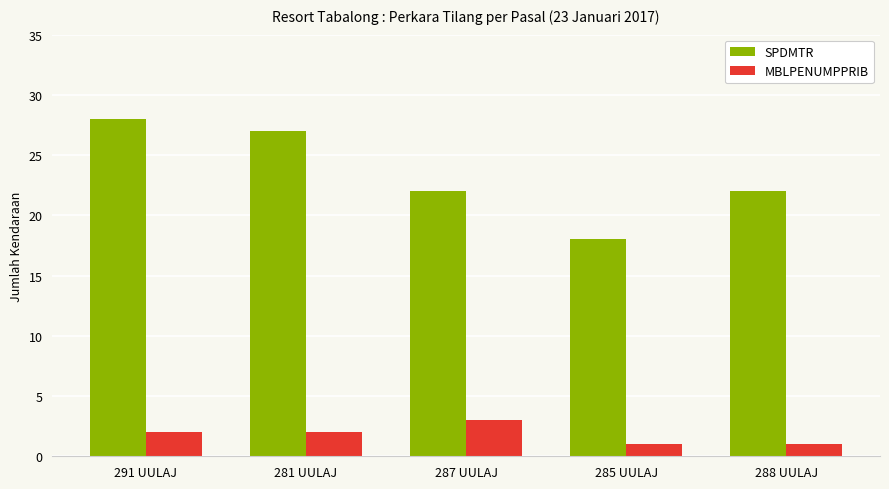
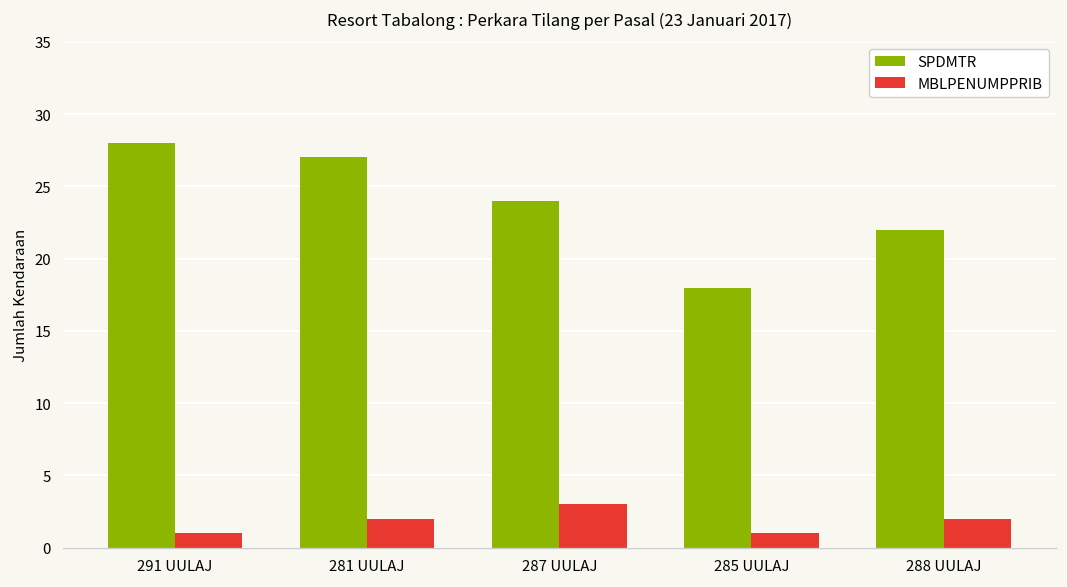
MBLPENUMPPRIB, 291 UULAJ: 2 -> 1
SPDMTR, 287 UULAJ: 22 -> 24
MBLPENUMPPRIB, 288 UULAJ: 1 -> 2
